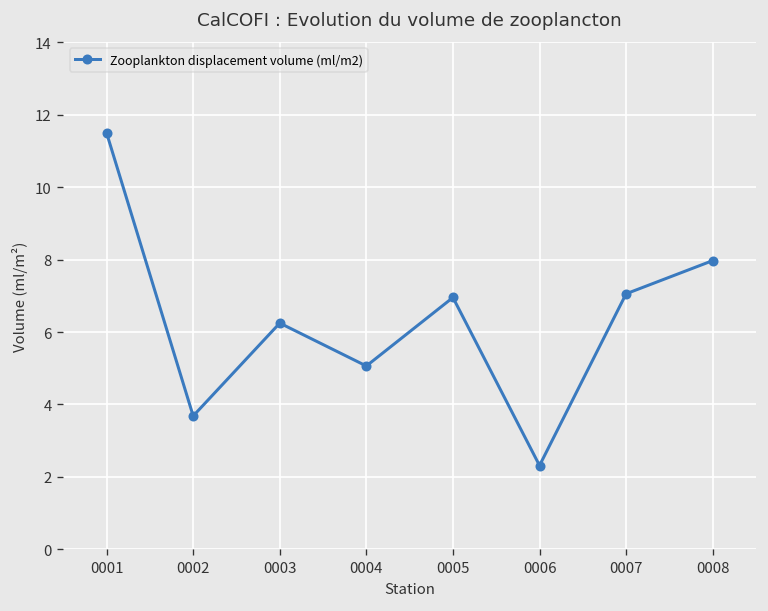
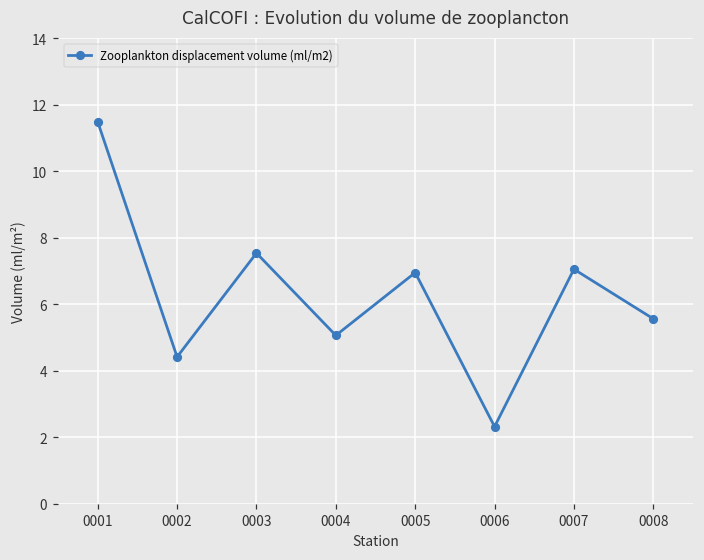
0002: 3.7 -> 4.4
0003: 6.2 -> 7.5
0008: 8.0 -> 5.6
